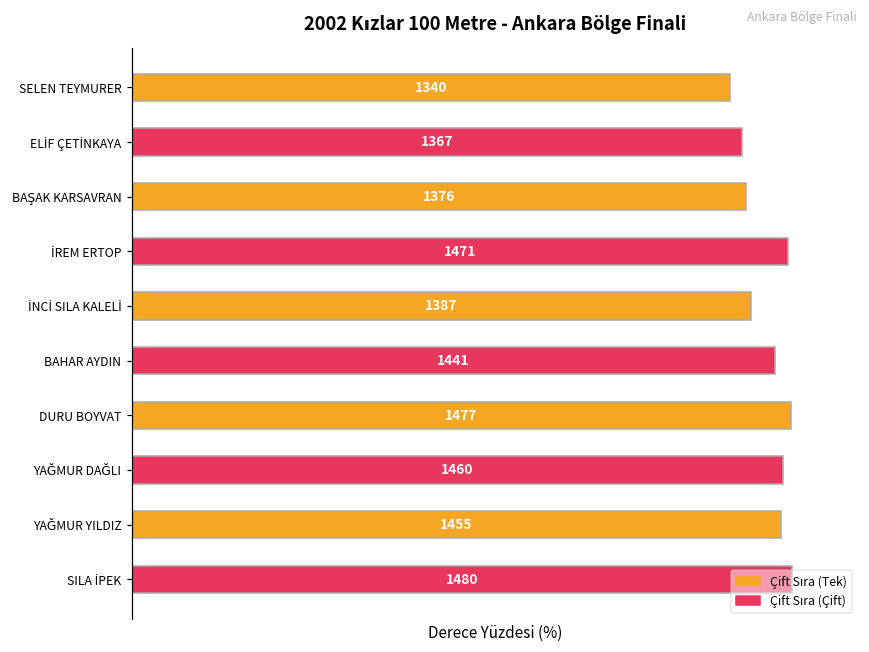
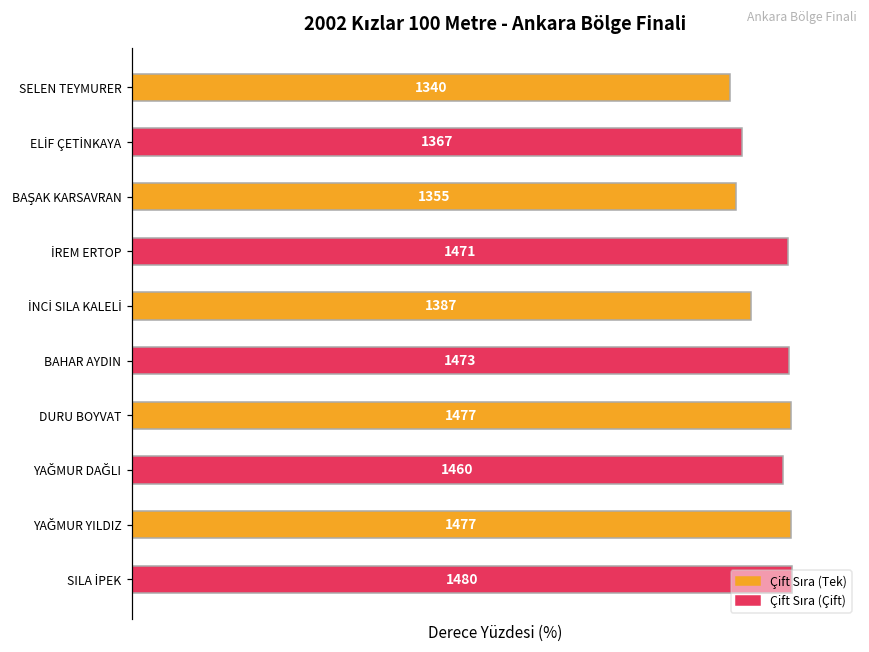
BAŞAK KARSAVRAN: 1376 -> 1355
BAHAR AYDIN: 1441 -> 1473
YAĞMUR YILDIZ: 1455 -> 1477
